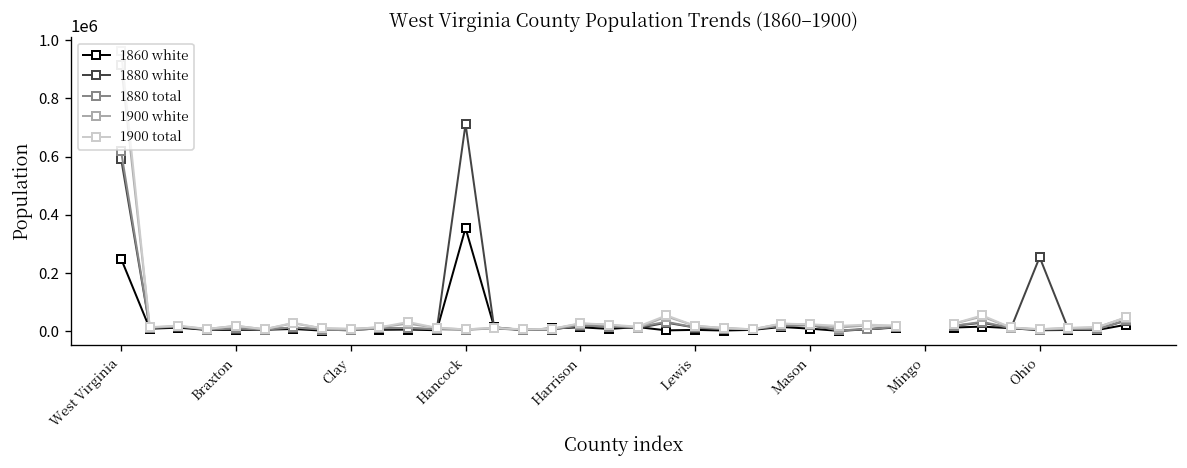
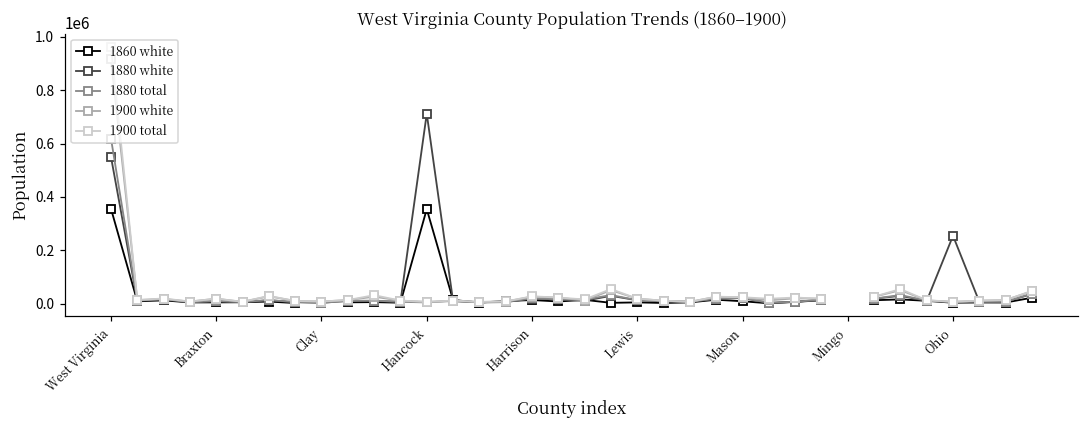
1860 white, West Virginia: 250000 -> 360000
1880 white, West Virginia: 590000 -> 550000
